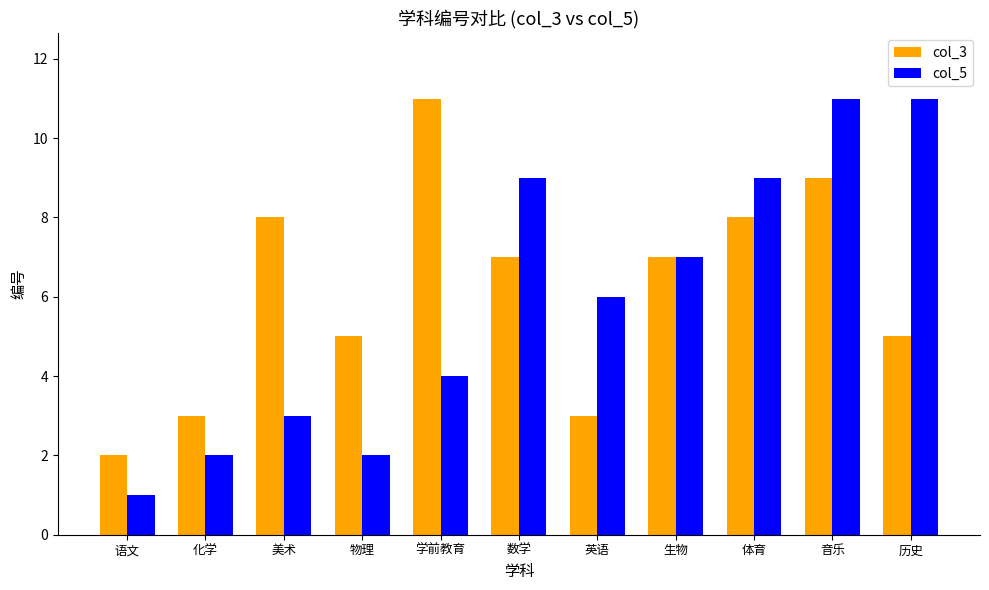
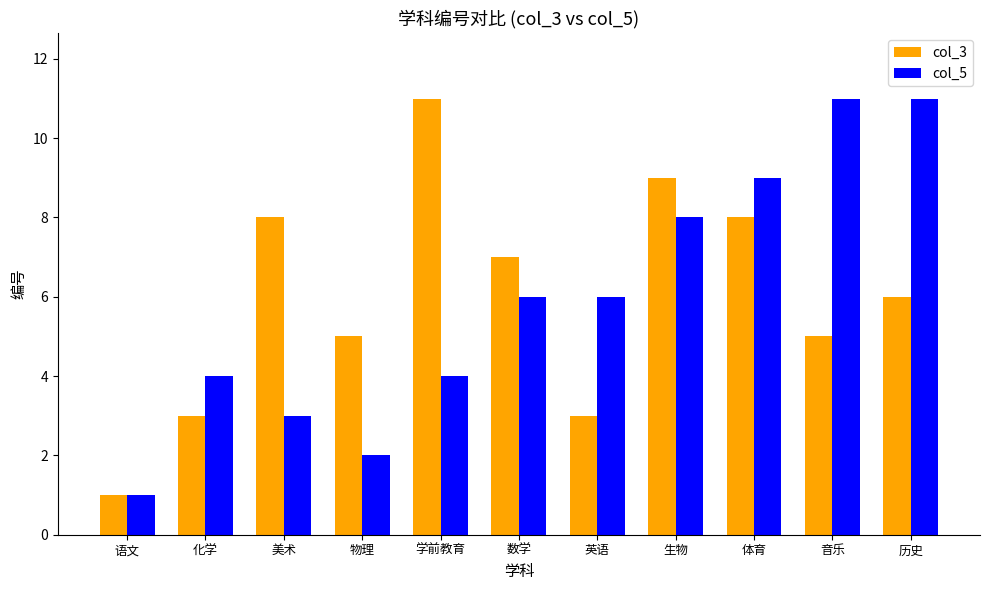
col_3, 语文: 2 -> 1
col_5, 化学: 2 -> 4
col_5, 数学: 9 -> 6
col_3, 生物: 7 -> 9
col_5, 生物: 7 -> 8
col_3, 音乐: 9 -> 5
col_3, 历史: 5 -> 6
